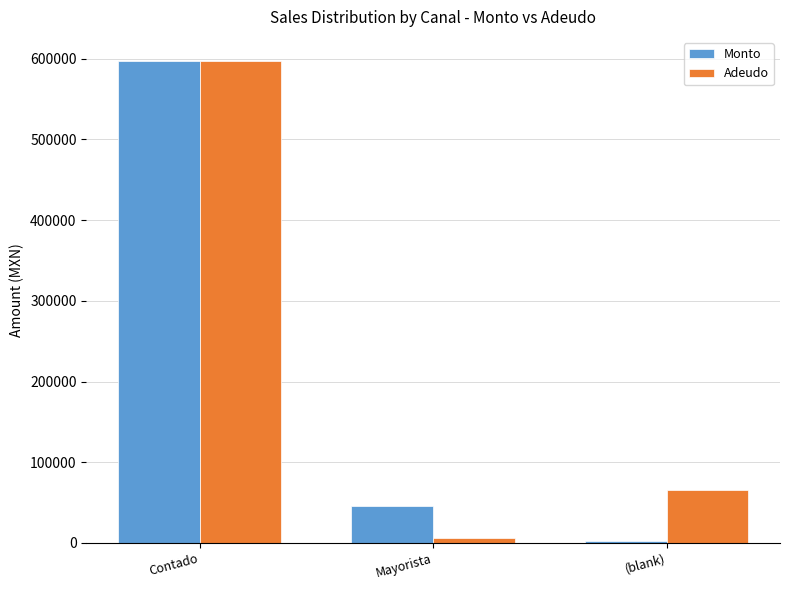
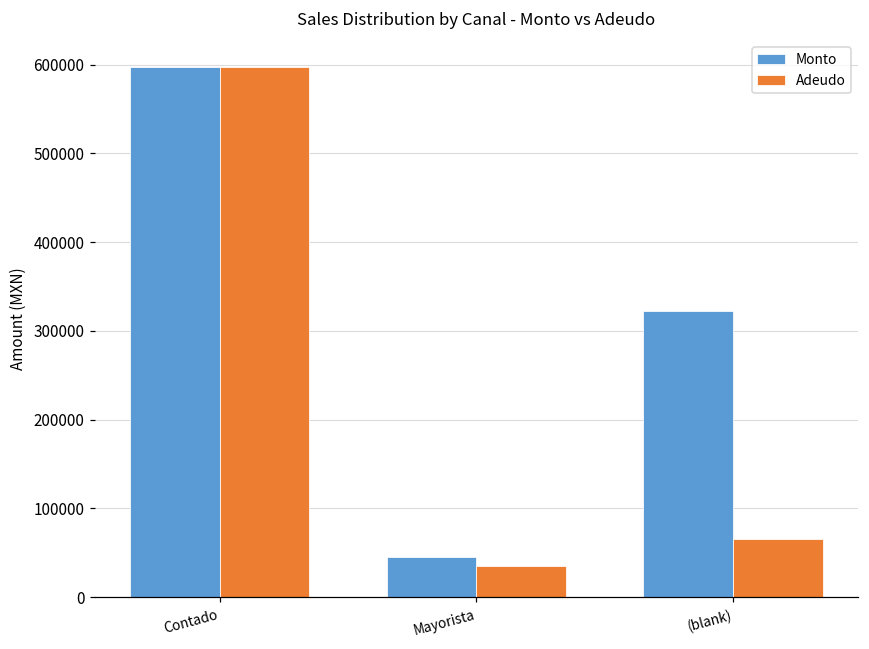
Adeudo, Mayorista: 10000 -> 30000
Monto, (blank): 0 -> 320000
